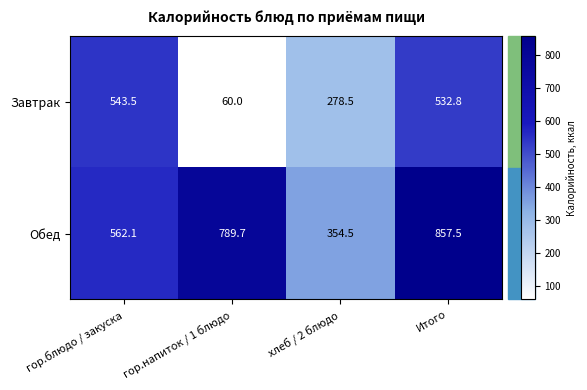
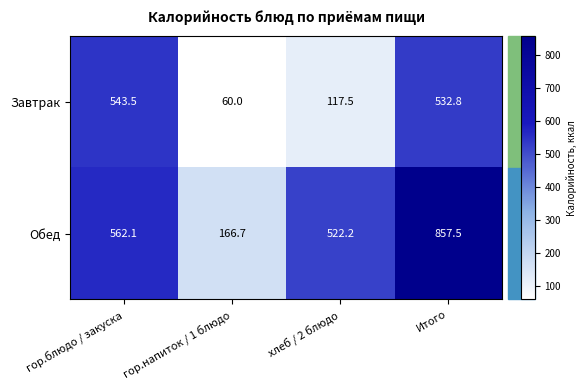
Завтрак, хлеб / 2 блюдо: 278.5 -> 117.5
Обед, гор.напиток / 1 блюдо: 789.7 -> 166.7
Обед, хлеб / 2 блюдо: 354.5 -> 522.2
